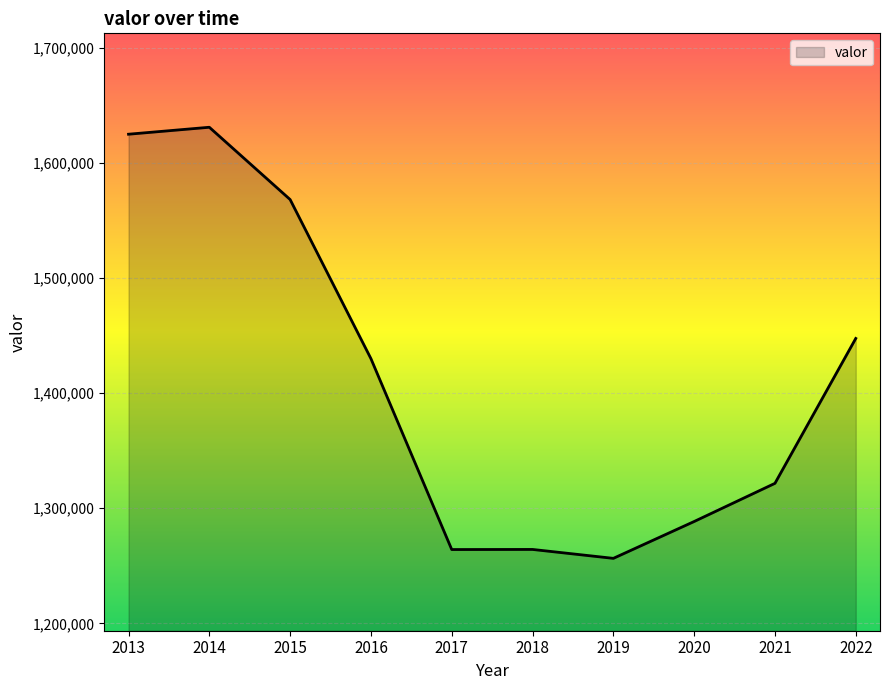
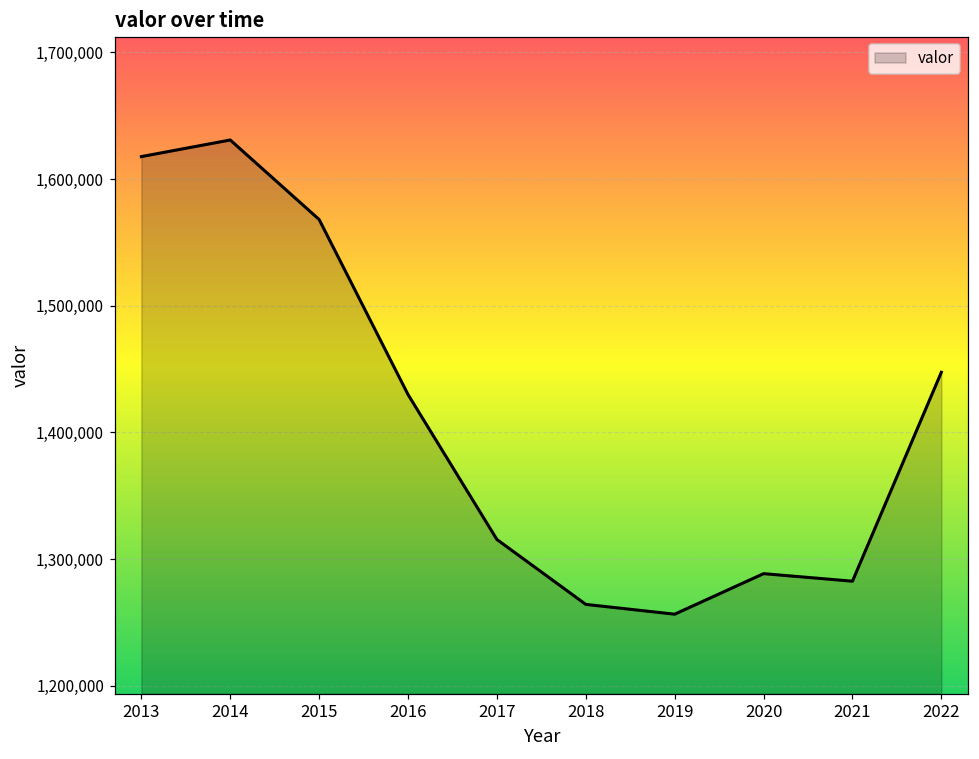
2013: 1,625,000 -> 1,618,000
2017: 1,264,000 -> 1,315,000
2021: 1,322,000 -> 1,283,000
